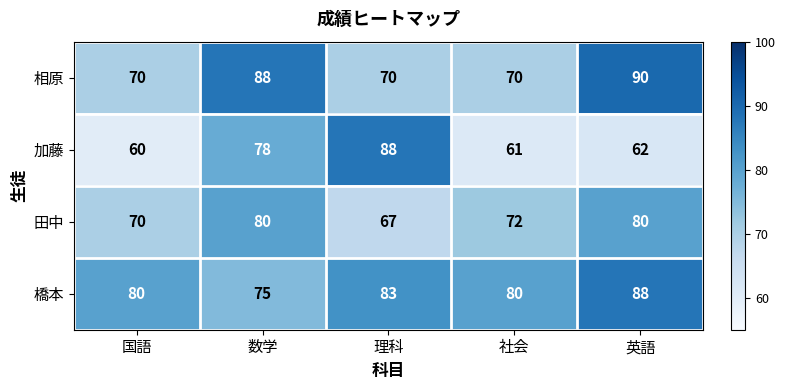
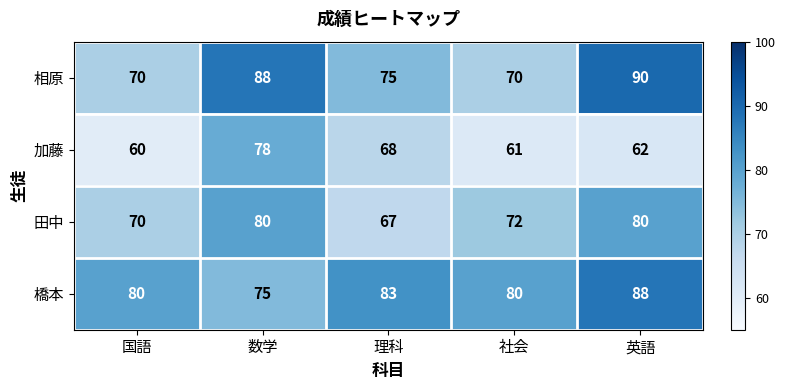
相原, 理科: 70 -> 75
加藤, 理科: 88 -> 68
